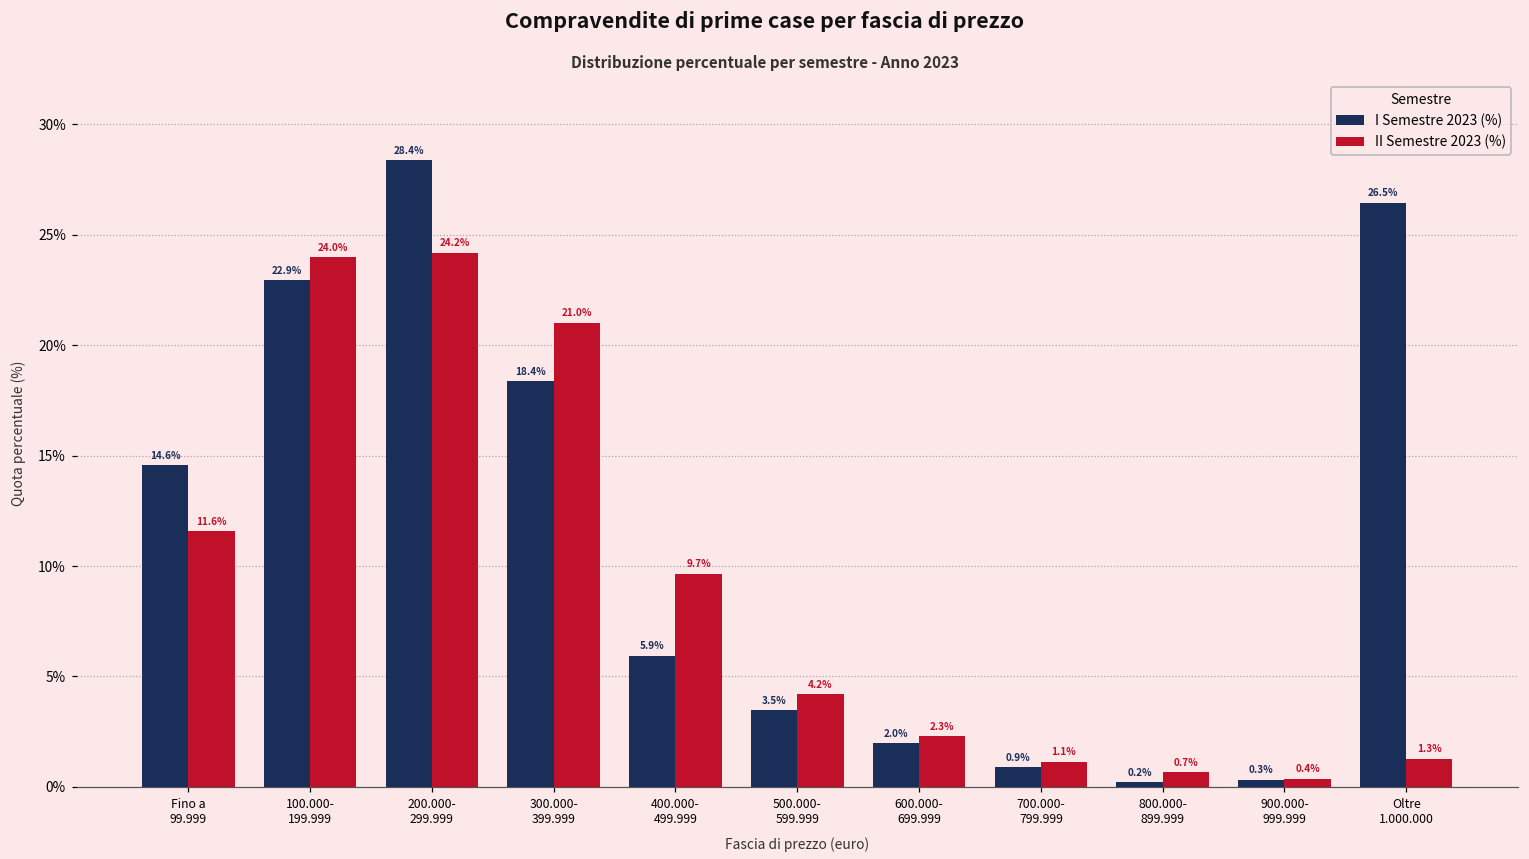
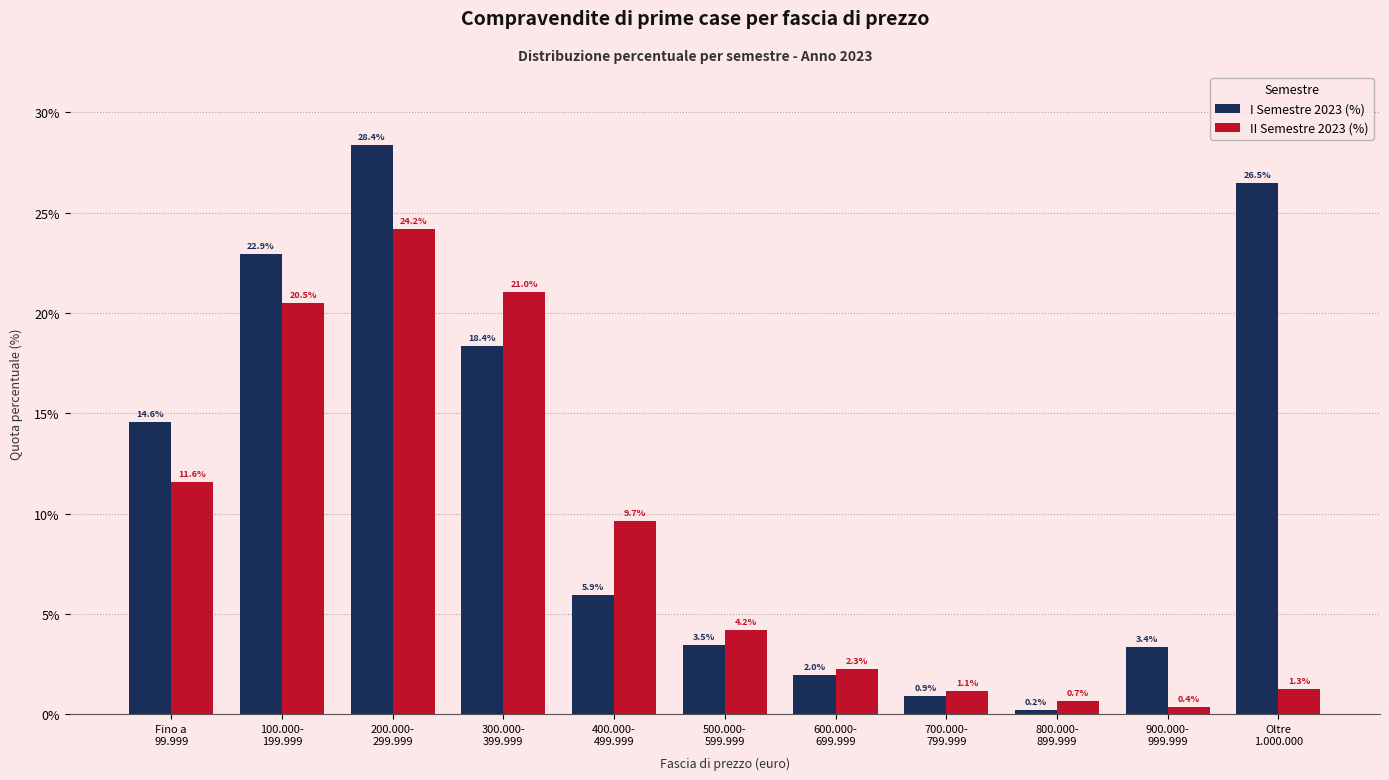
II Semestre 2023 (%), 100.000- 199.999: 24.0% -> 20.5%
I Semestre 2023 (%), 900.000- 999.999: 0.3% -> 3.4%
